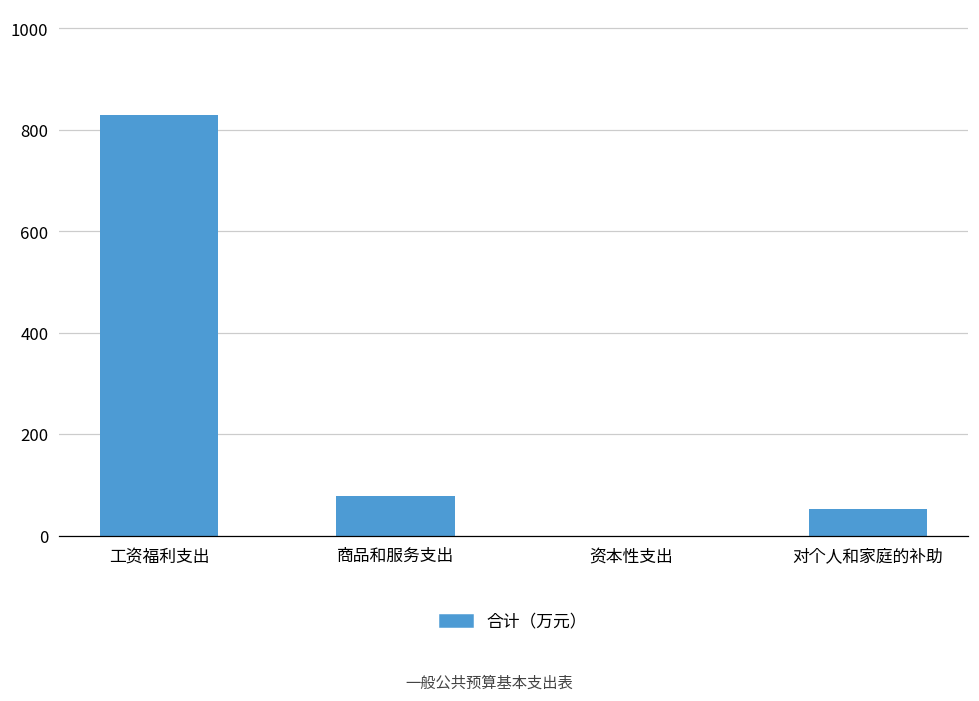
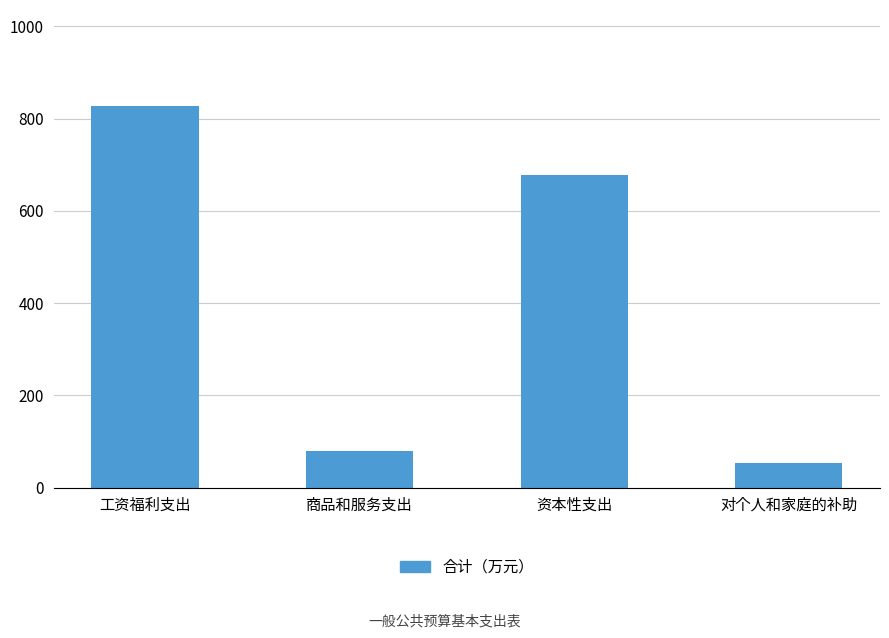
资本性支出: 0 -> 680
